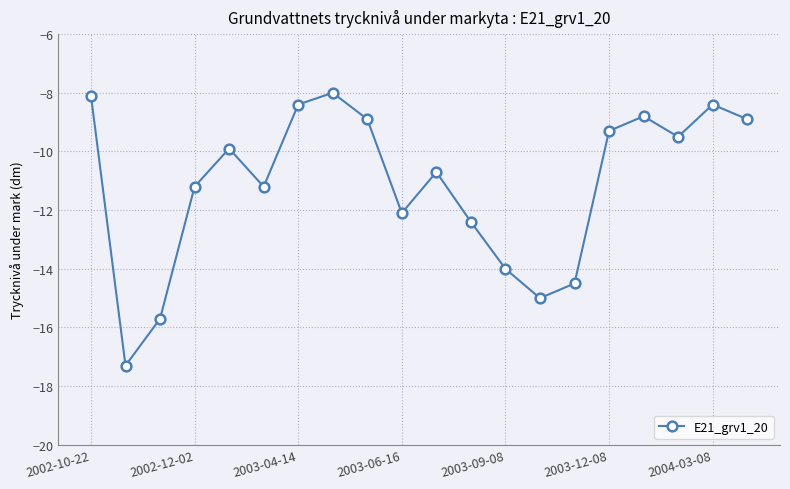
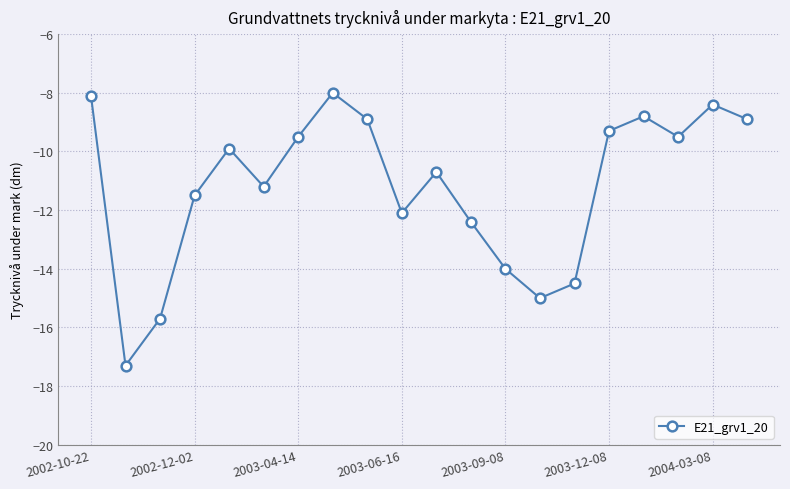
2002-12-02: -11.2 -> -11.5
2003-04-14: -8.4 -> -9.5
